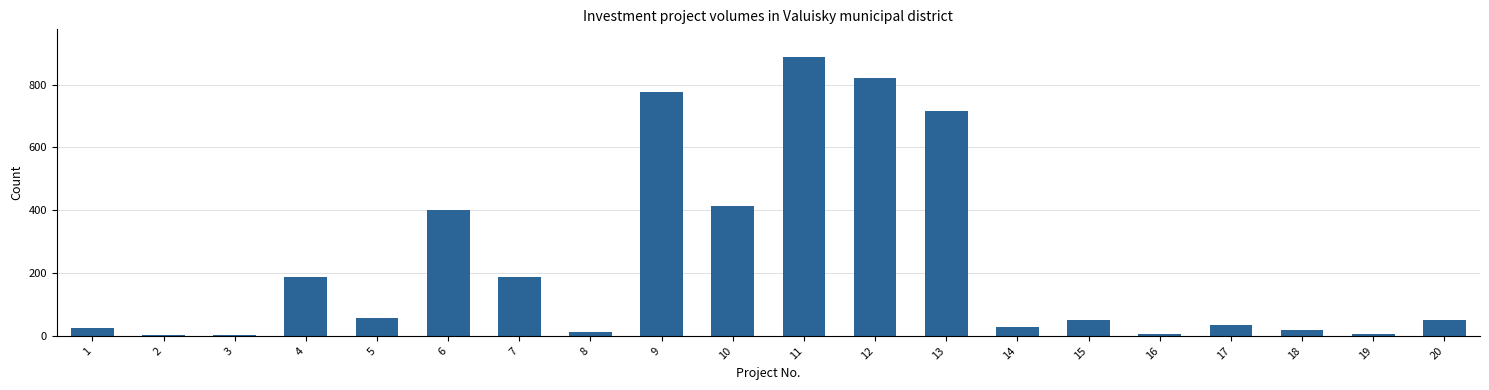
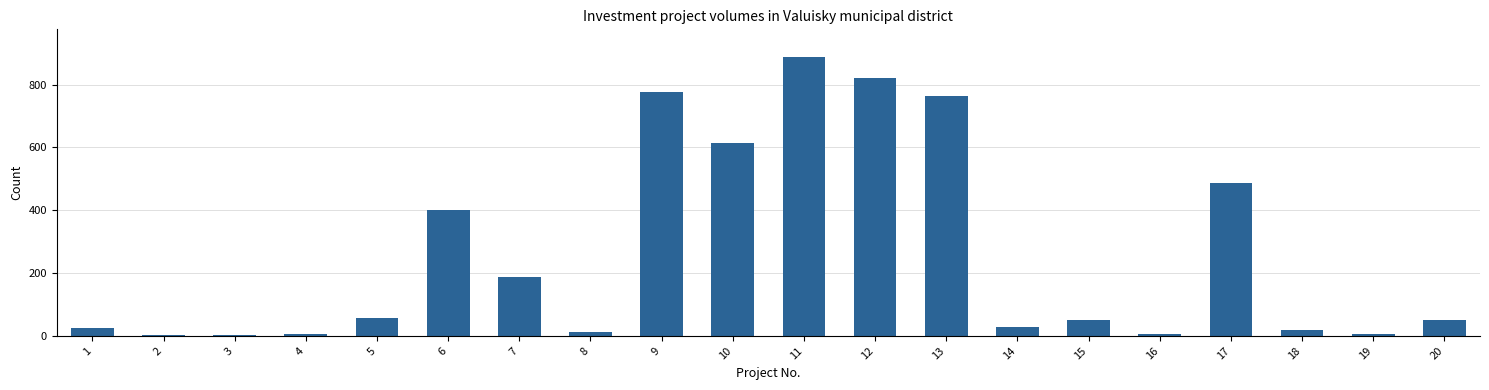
4: 190 -> 10
10: 410 -> 610
13: 720 -> 760
17: 30 -> 490
